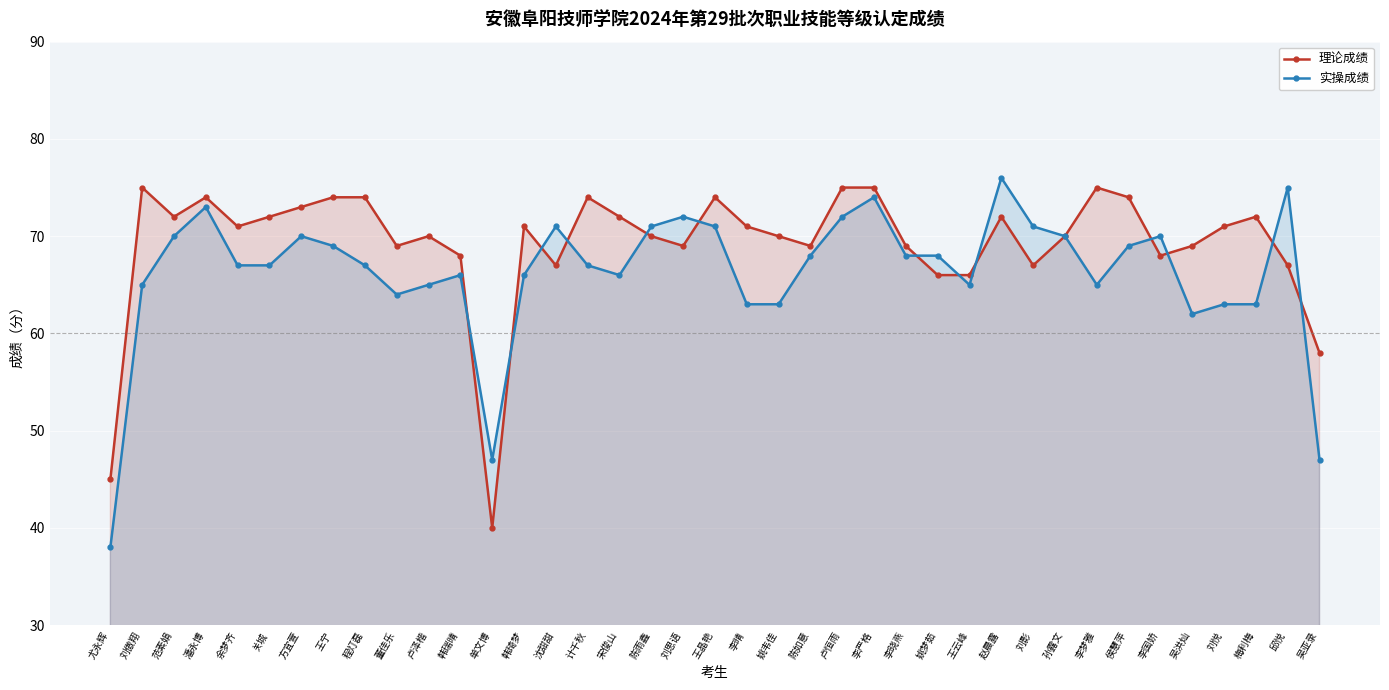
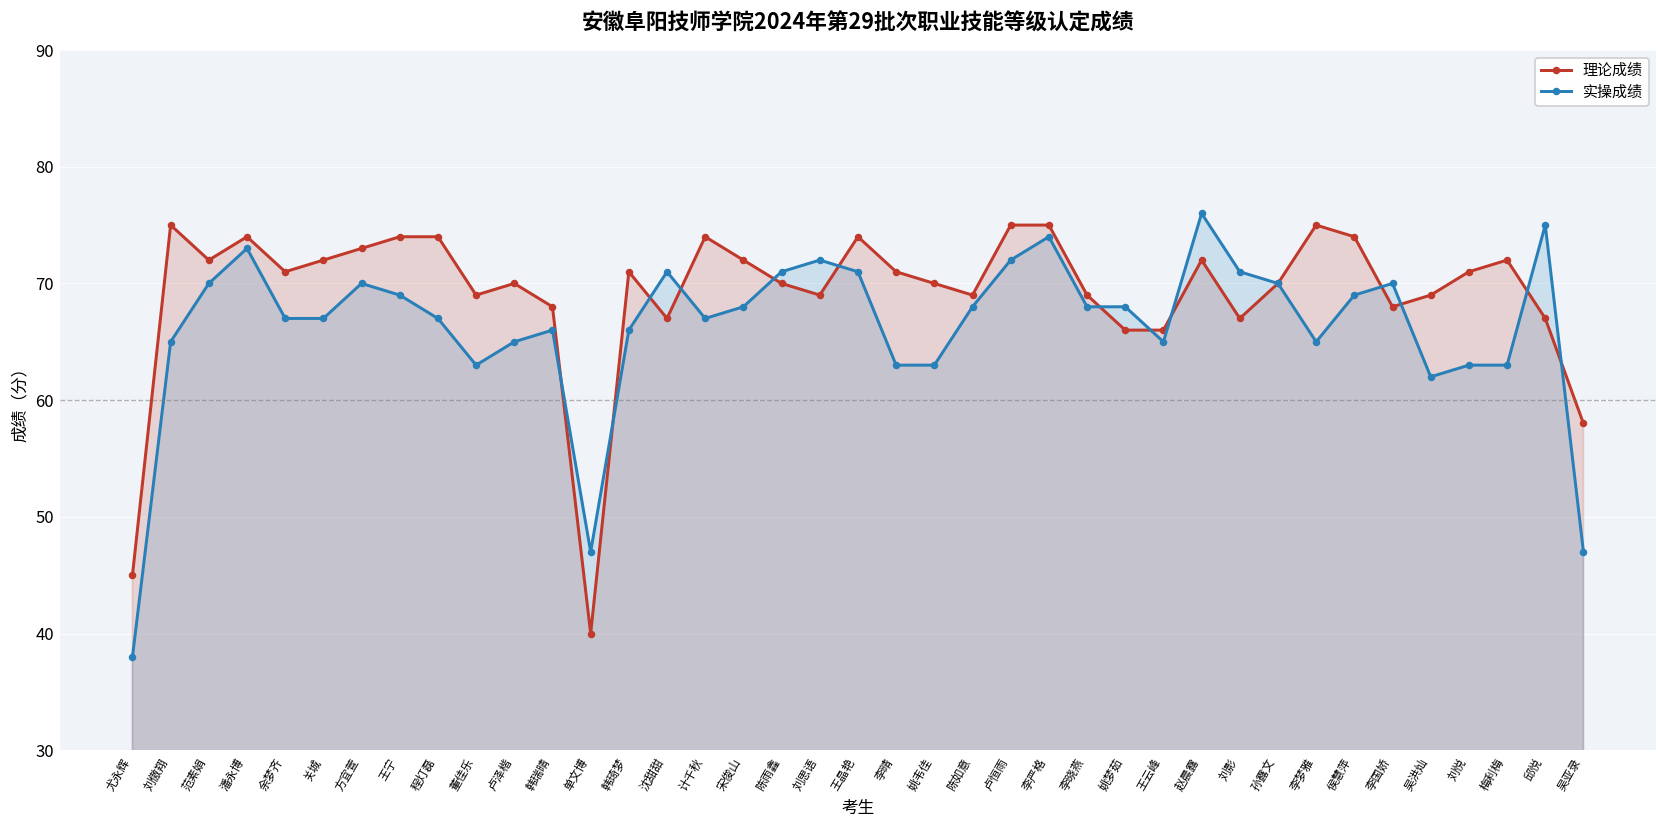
实操成绩, 董佳乐: 64 -> 63
实操成绩, 宋俊山: 66 -> 68
